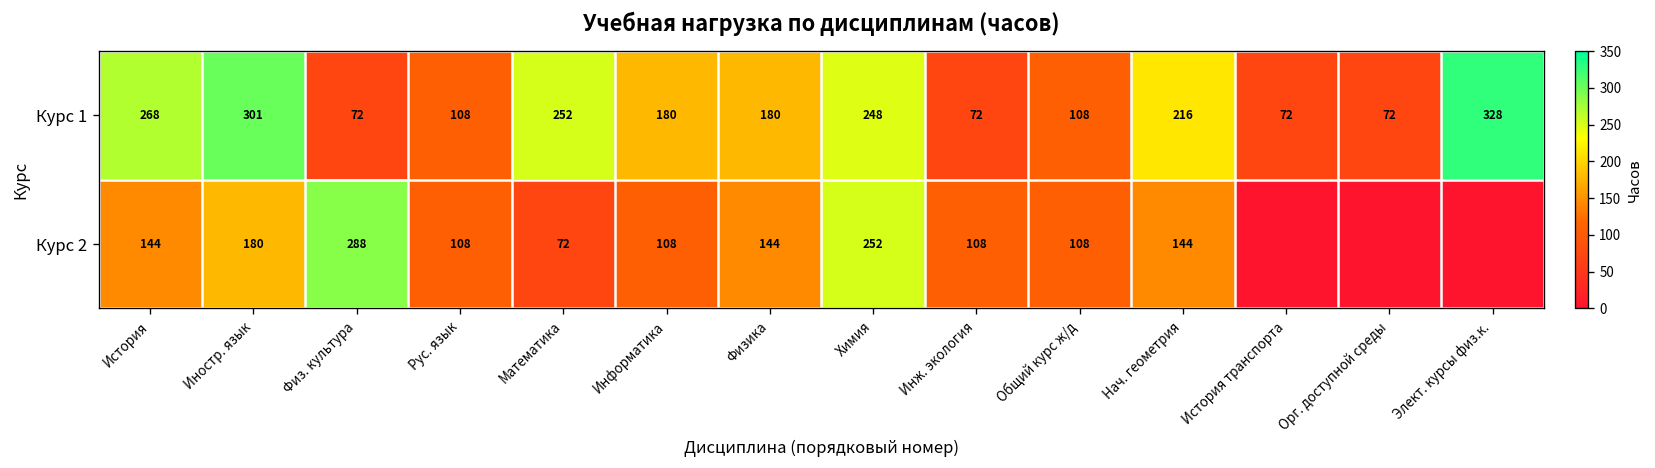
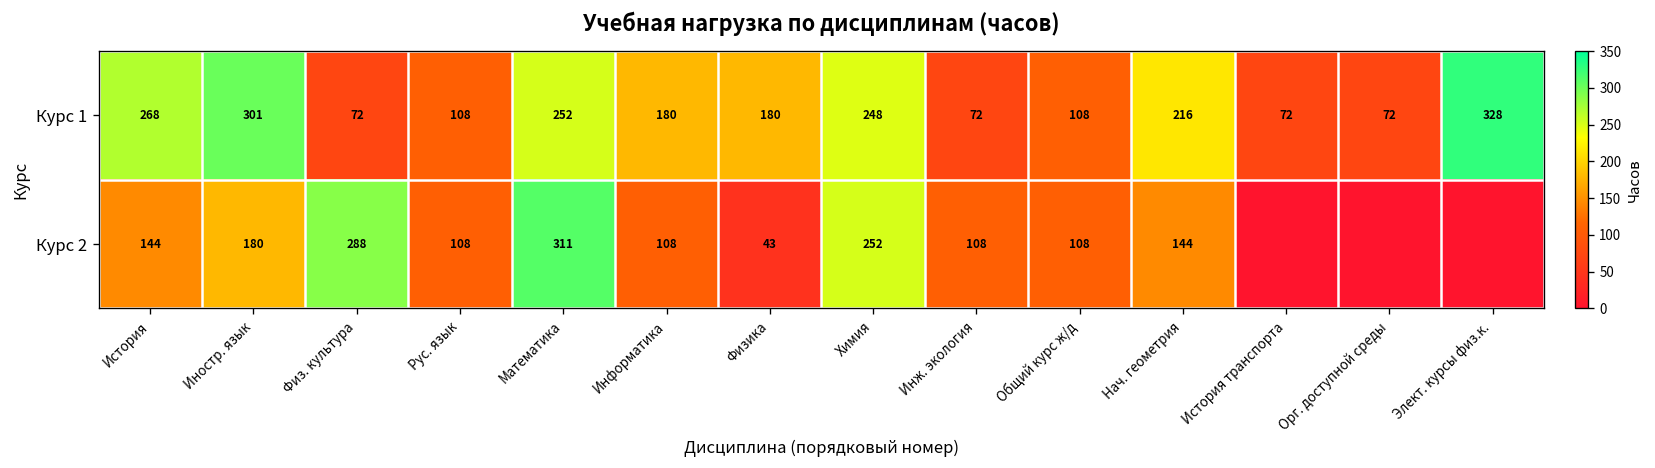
Курс 2, Математика: 72 -> 311
Курс 2, Физика: 144 -> 43
